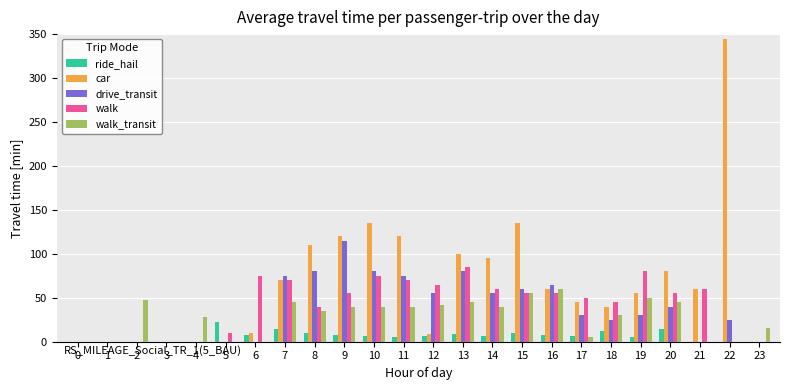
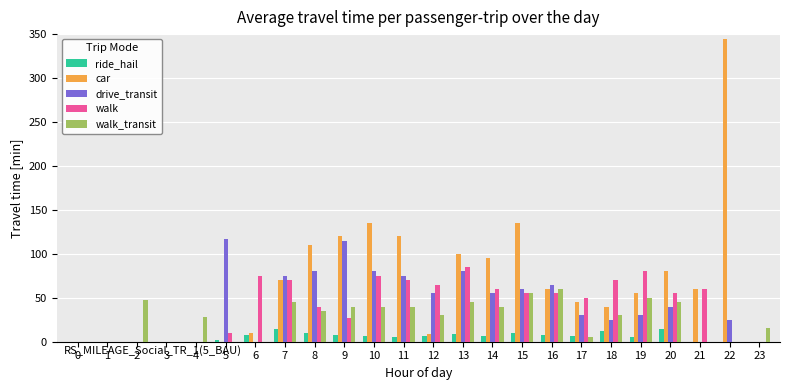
ride_hail, 5: 20 -> 0
drive_transit, 5: 0 -> 120
walk, 9: 60 -> 30
walk_transit, 12: 40 -> 30
walk, 18: 50 -> 70
